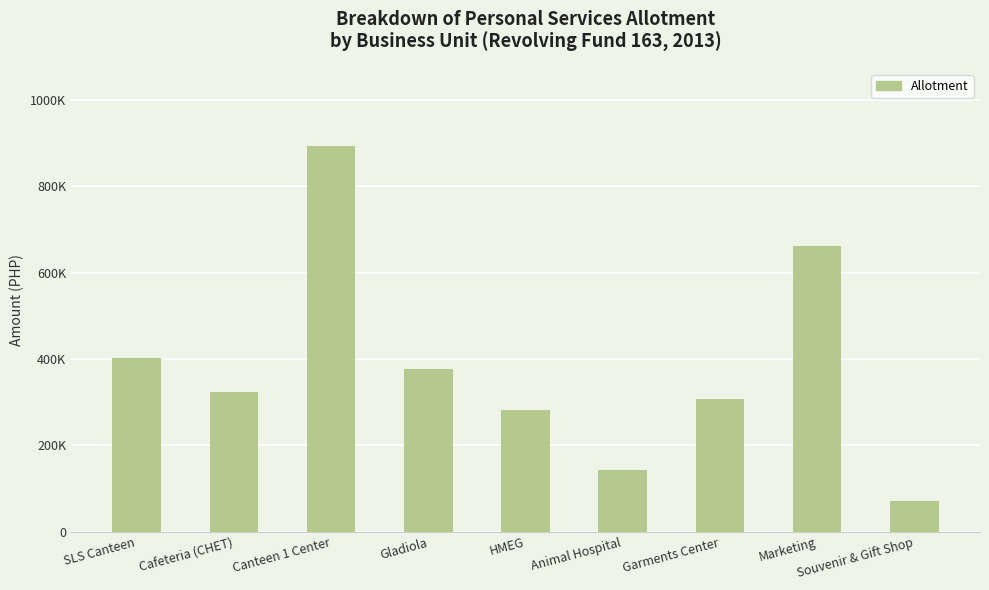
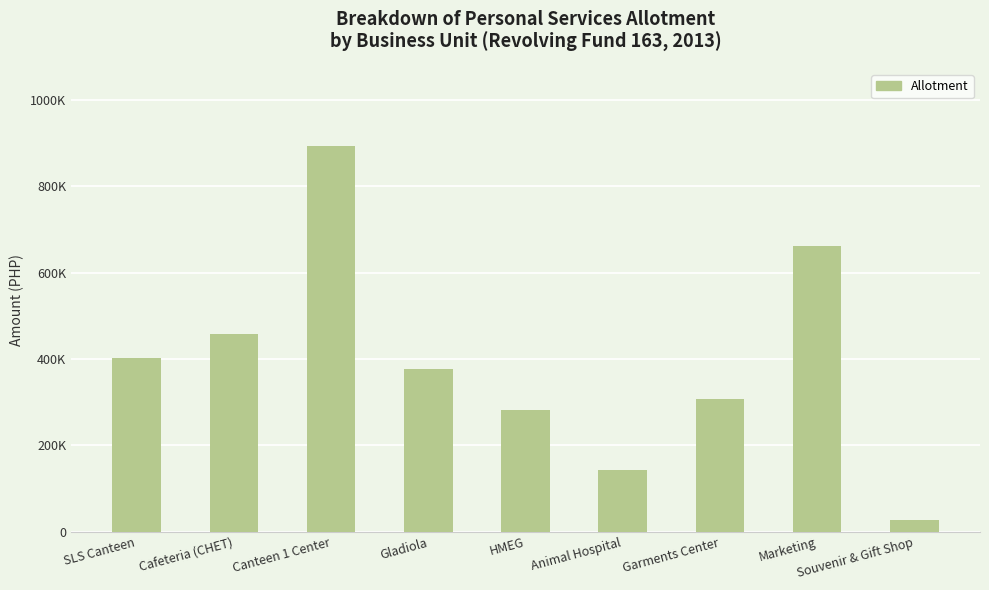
Cafeteria (CHET): 320000 -> 460000
Souvenir & Gift Shop: 70000 -> 30000
